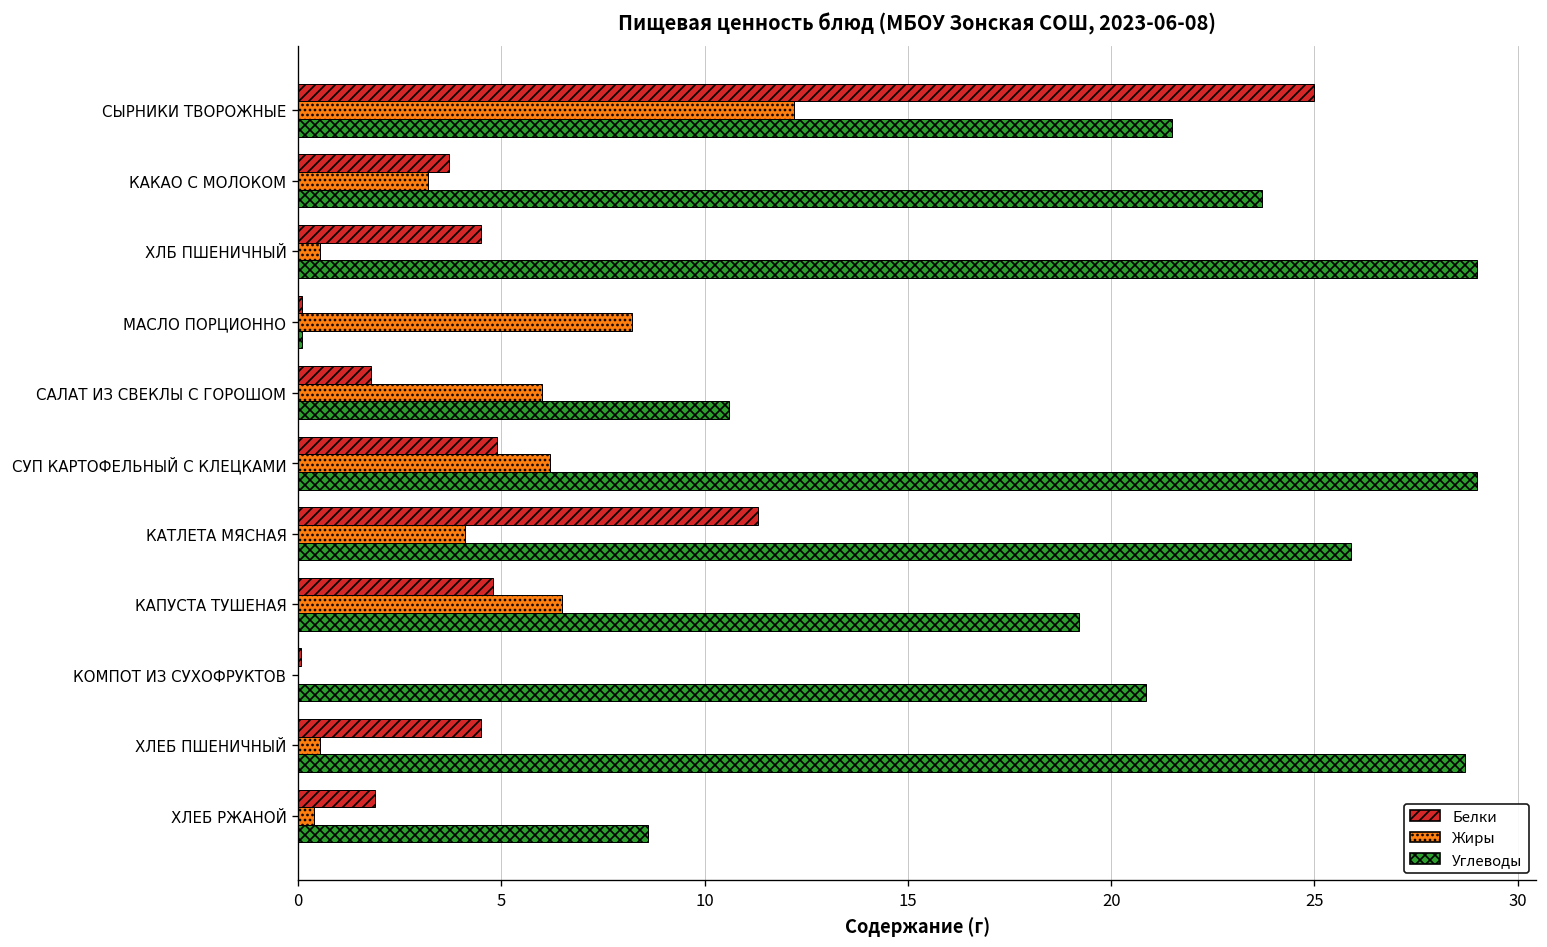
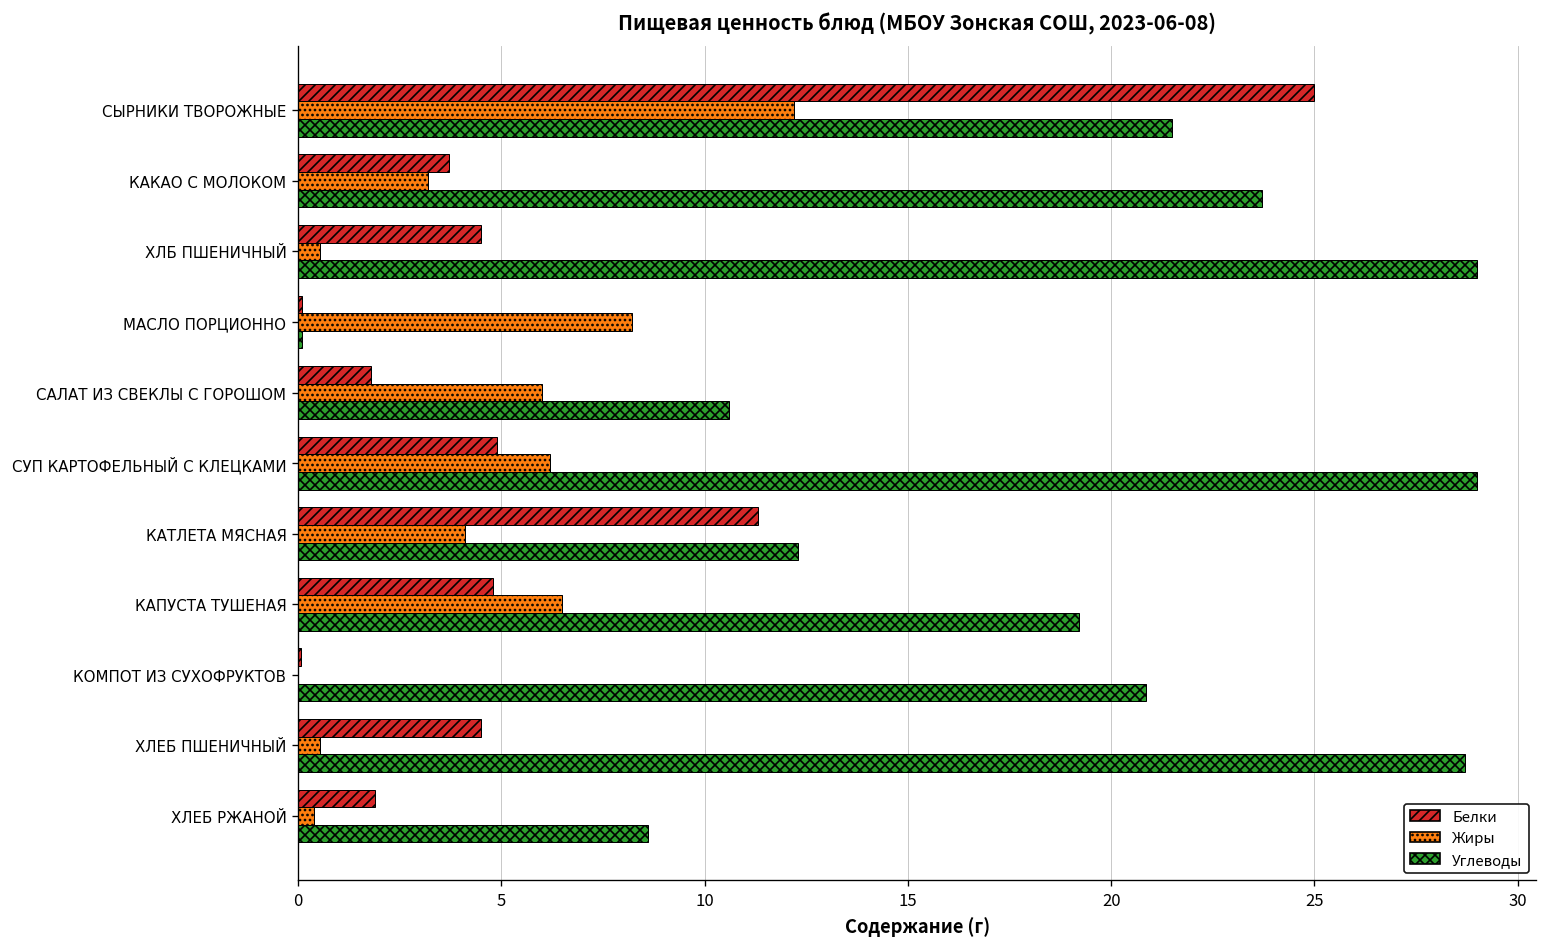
Углеводы, КАТЛЕТА МЯСНАЯ: 25.9 -> 12.3
